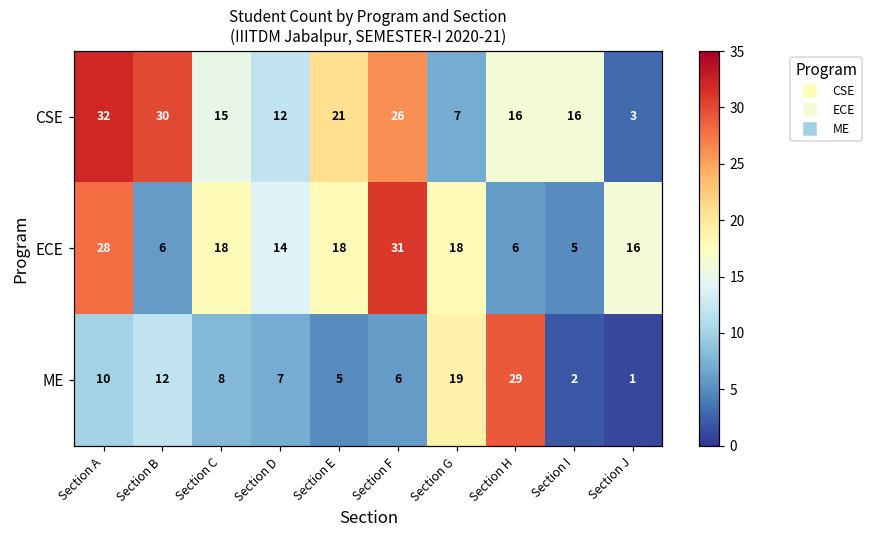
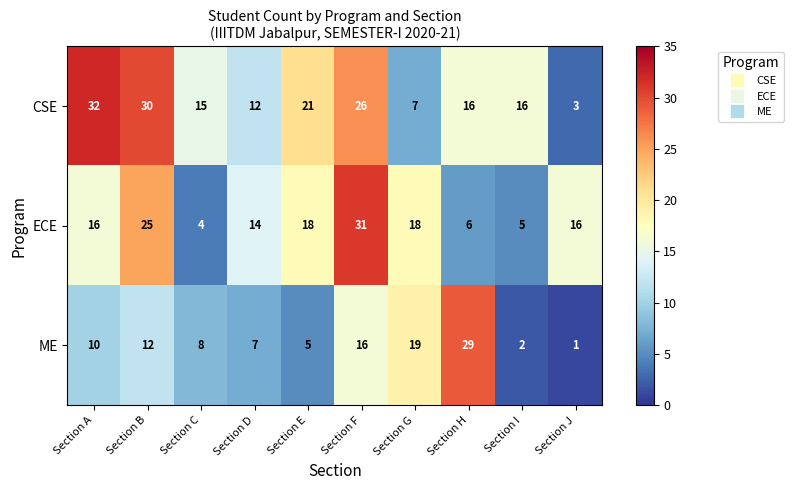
ECE, Section A: 28 -> 16
ECE, Section B: 6 -> 25
ECE, Section C: 18 -> 4
ME, Section F: 6 -> 16
